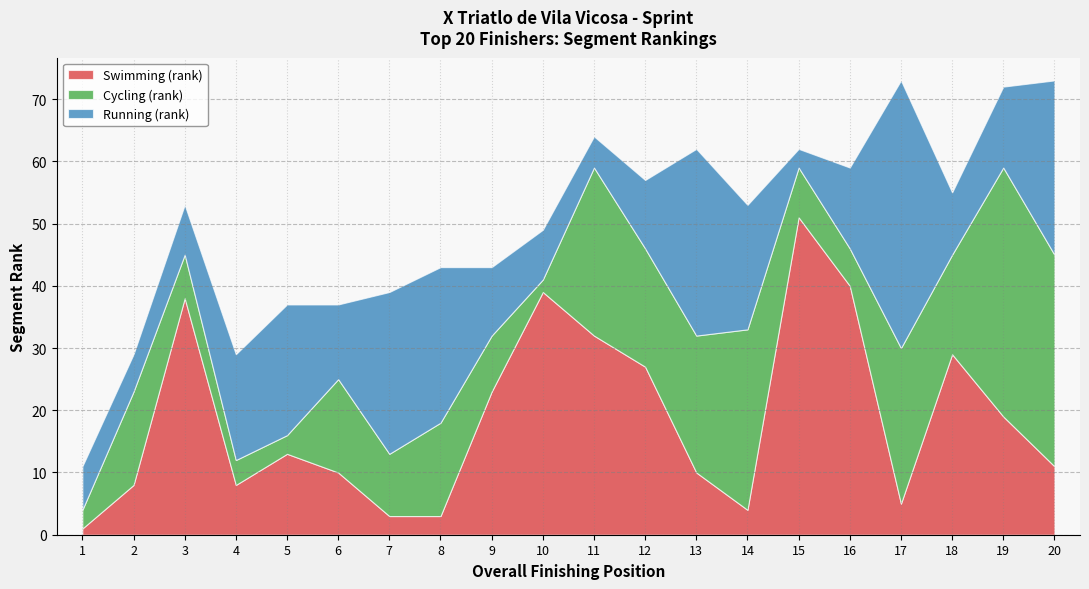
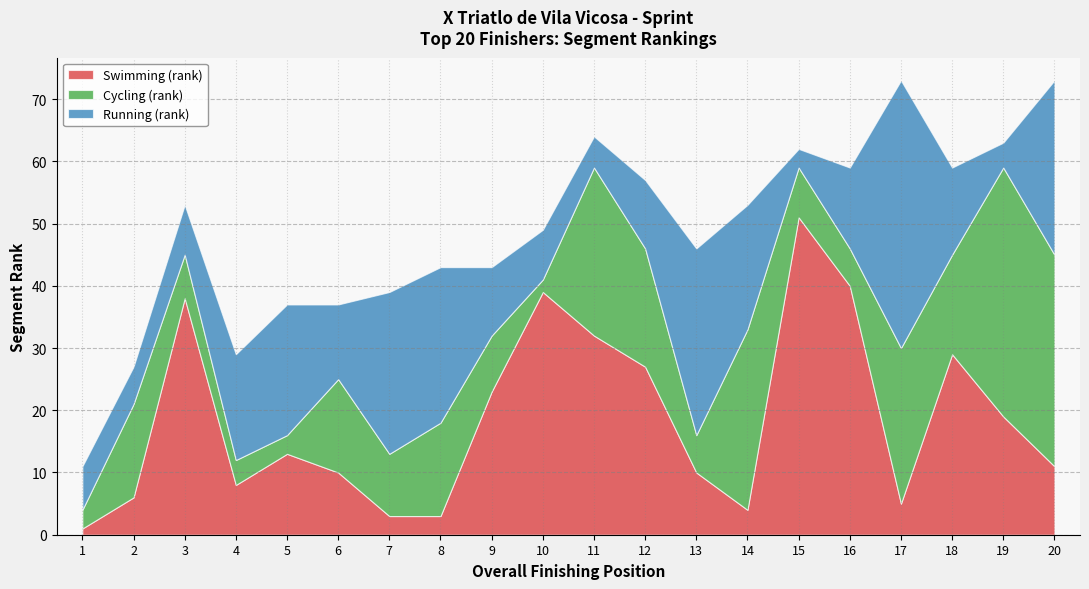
Swimming (rank), 2: 8 -> 6
Cycling (rank), 13: 22 -> 6
Running (rank), 18: 10 -> 14
Running (rank), 19: 13 -> 4
